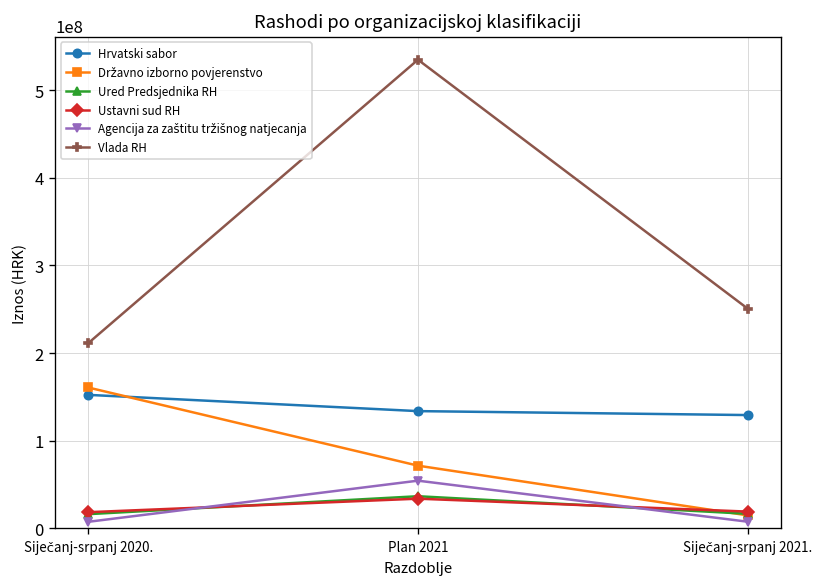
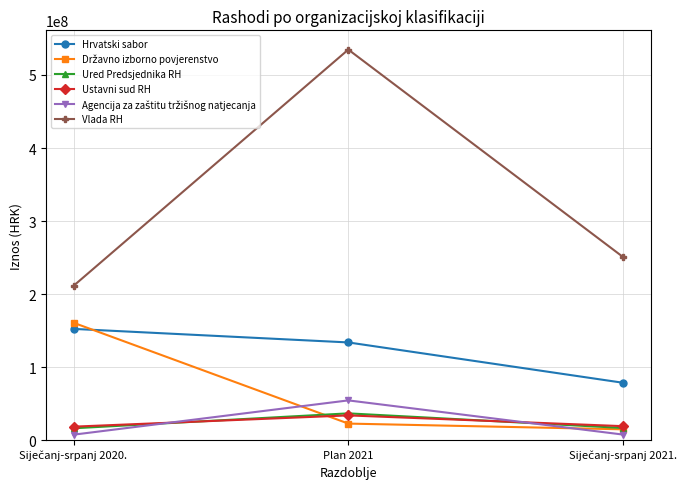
Državno izborno povjerenstvo, Plan 2021: 70000000 -> 20000000
Hrvatski sabor, Siječanj-srpanj 2021.: 130000000 -> 80000000
